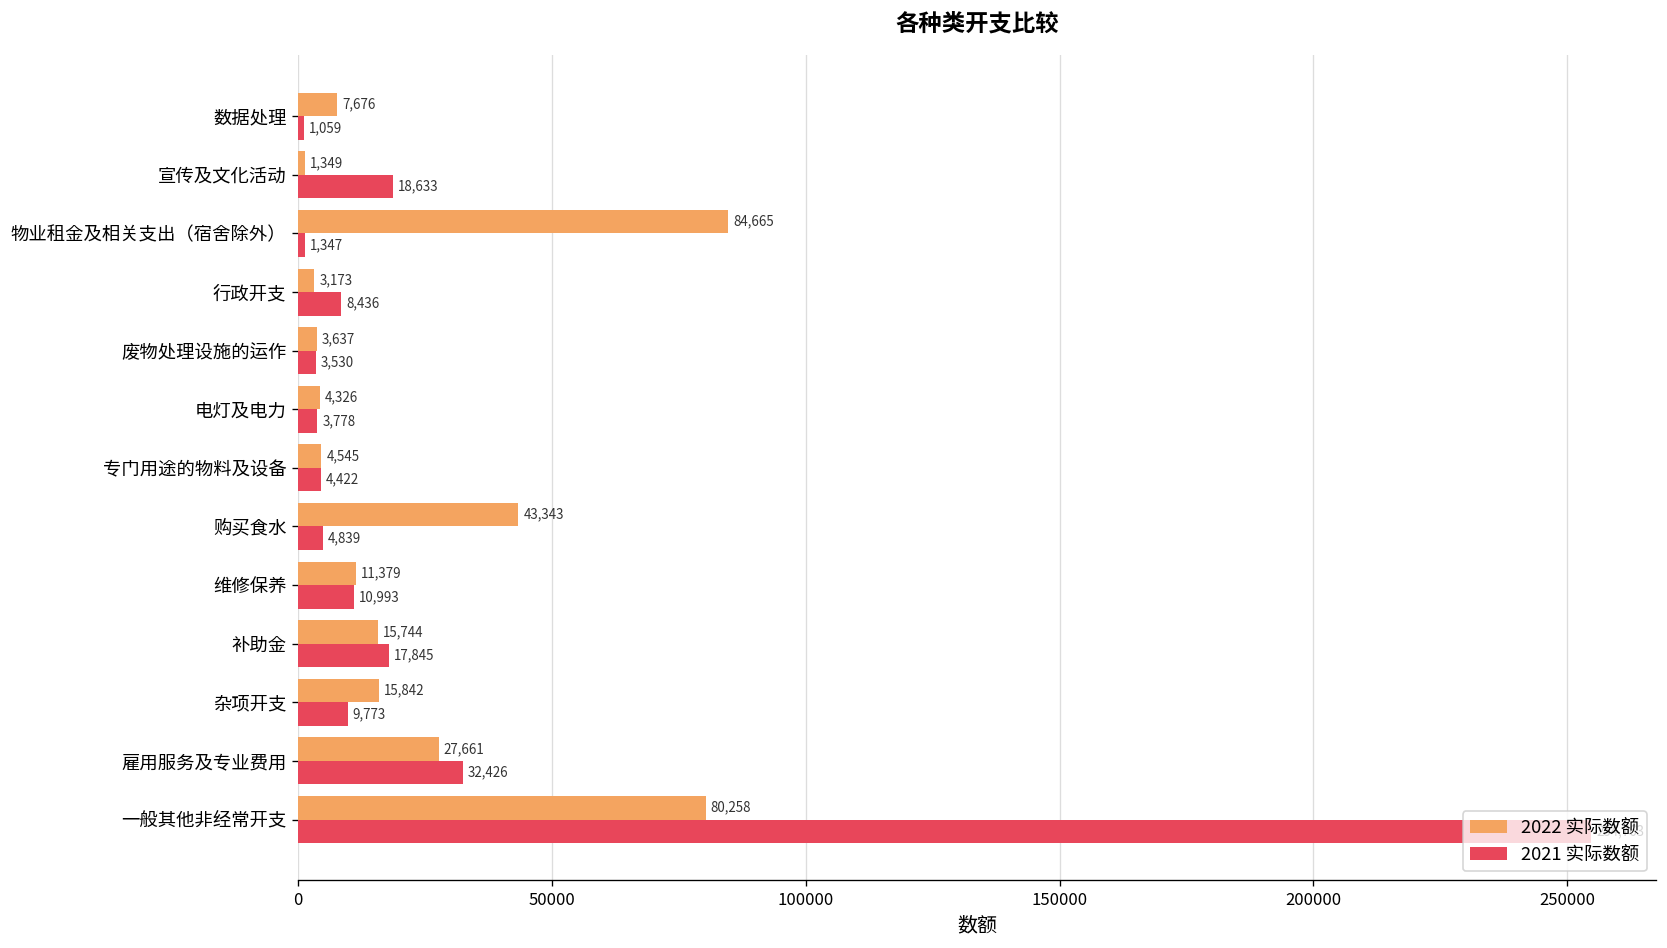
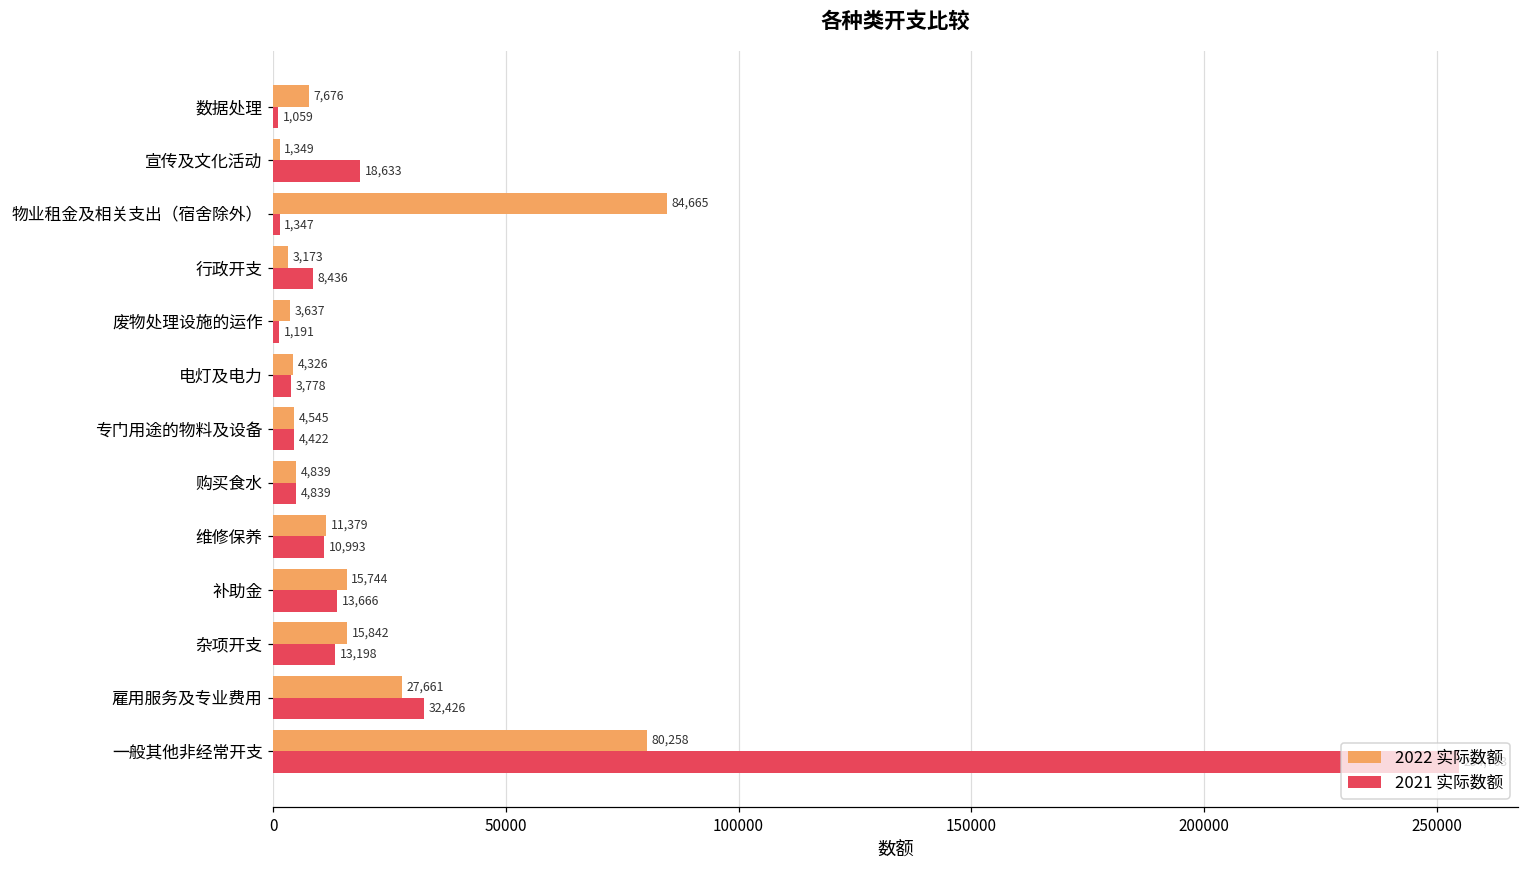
2021 实际数额, 废物处理设施的运作: 3,530 -> 1,191
2022 实际数额, 购买食水: 43,343 -> 4,839
2021 实际数额, 补助金: 17,845 -> 13,666
2021 实际数额, 杂项开支: 9,773 -> 13,198
